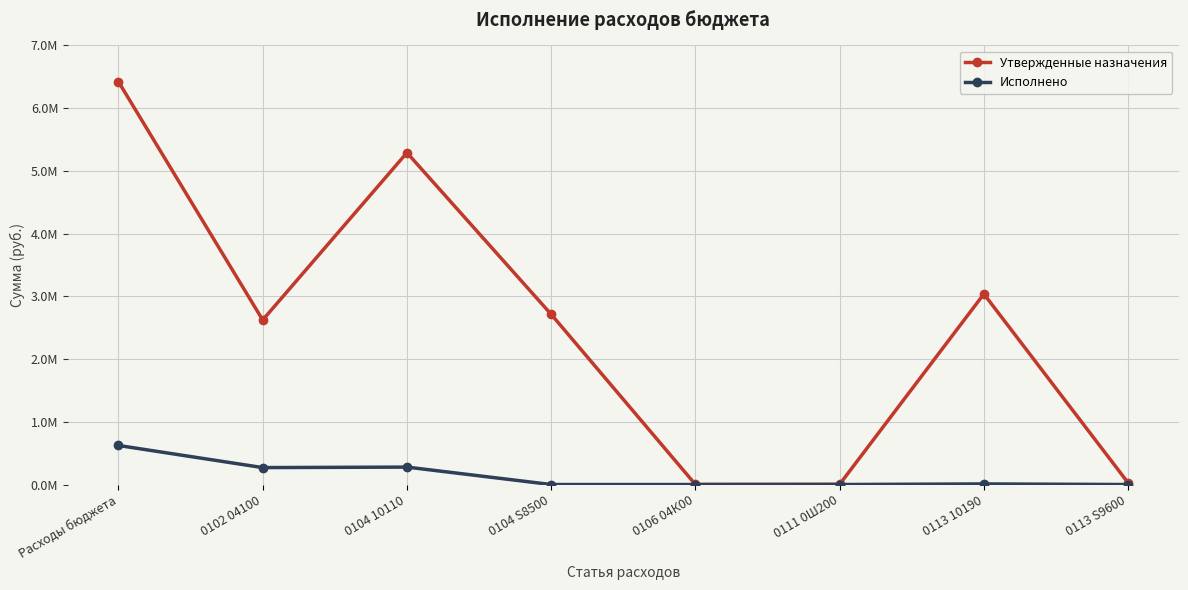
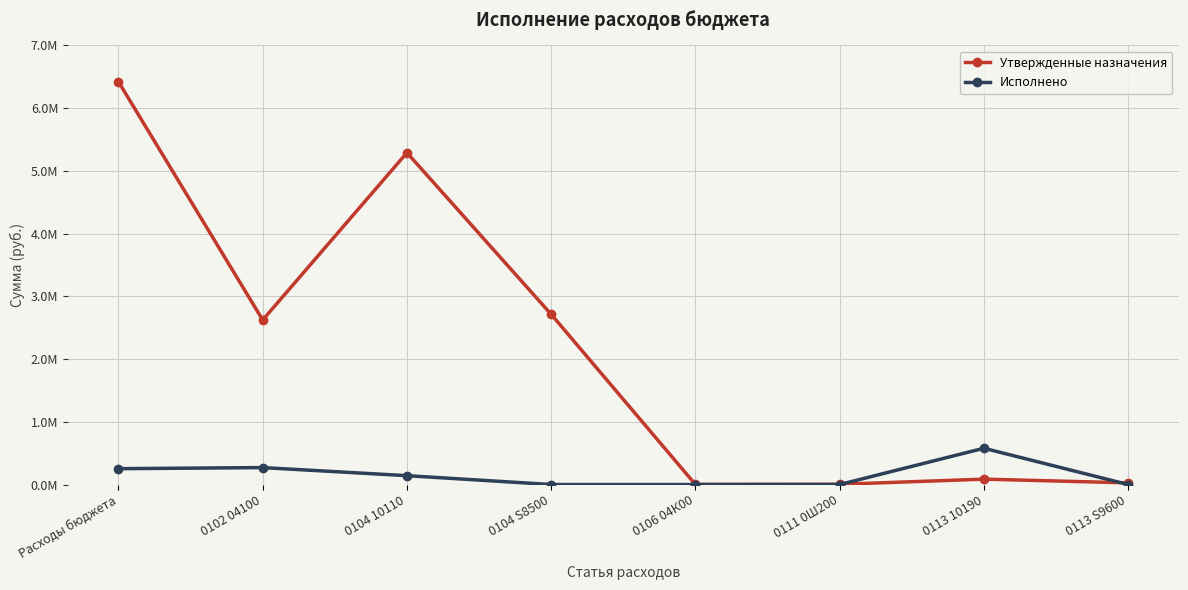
Исполнено, Расходы бюджета: 600000 -> 300000
Исполнено, 0104 10110: 300000 -> 100000
Утвержденные назначения, 0113 10190: 3000000 -> 100000
Исполнено, 0113 10190: 0 -> 600000
